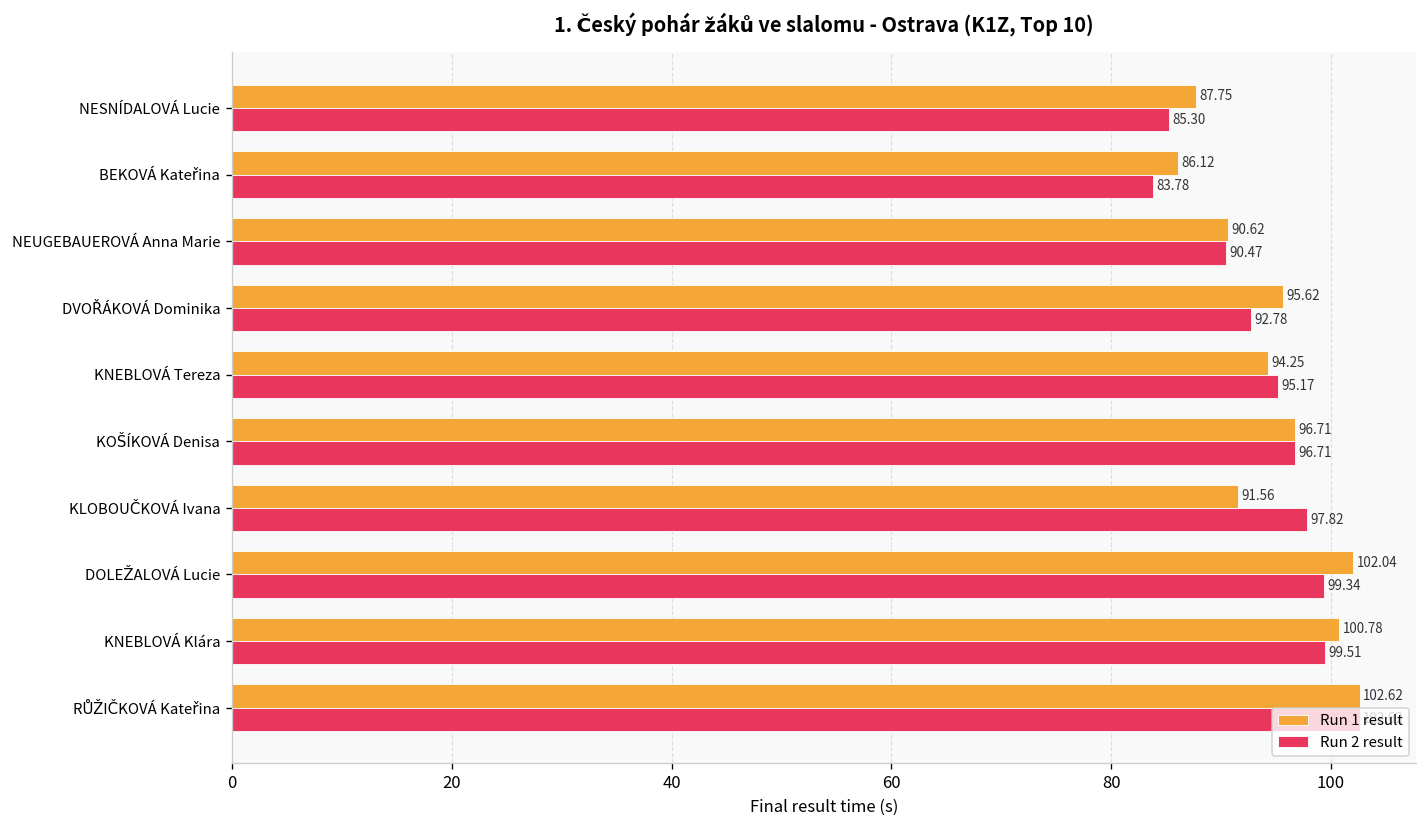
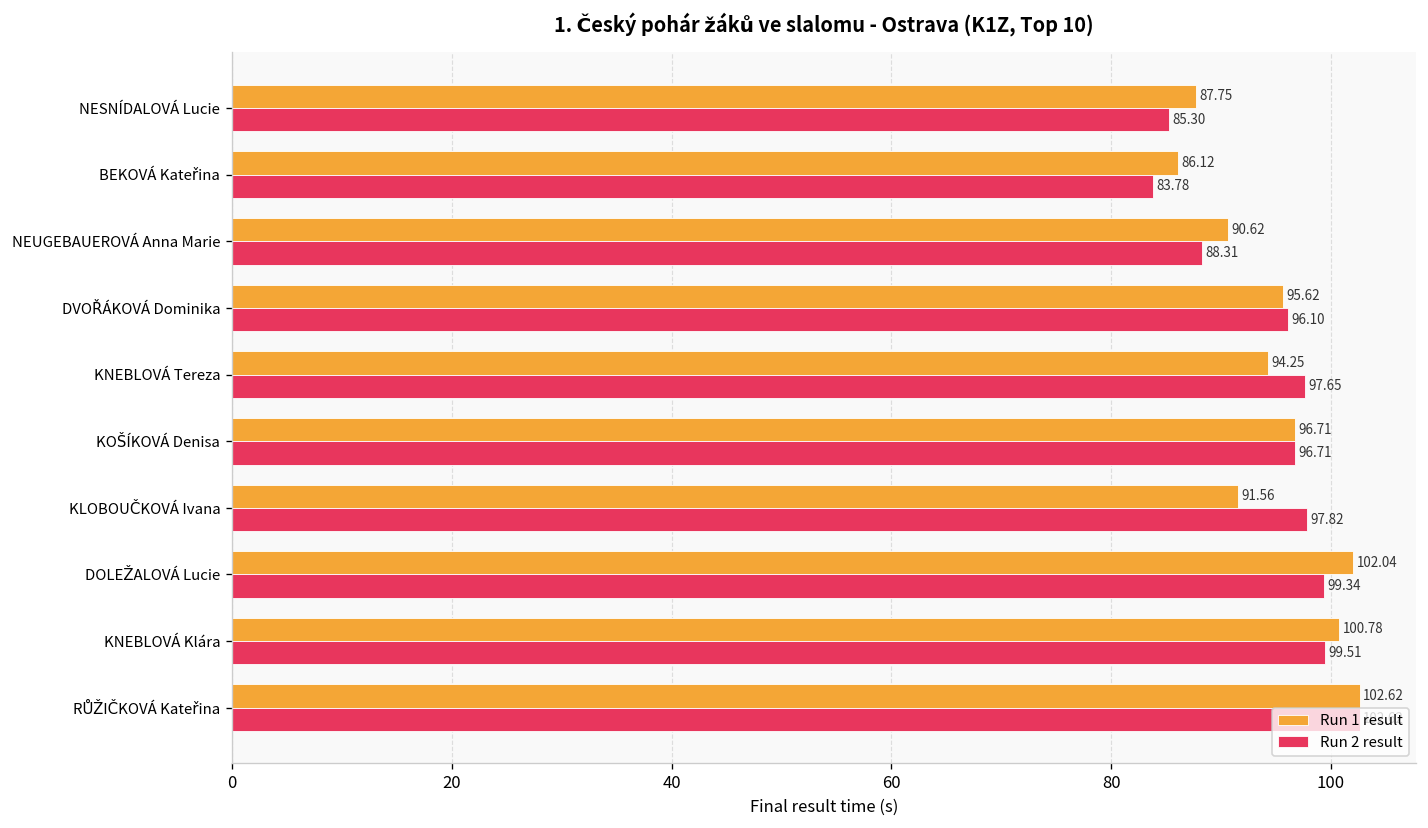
Run 2 result, NEUGEBAUEROVÁ Anna Marie: 90.47 -> 88.31
Run 2 result, DVOŘÁKOVÁ Dominika: 92.78 -> 96.10
Run 2 result, KNEBLOVÁ Tereza: 95.17 -> 97.65
